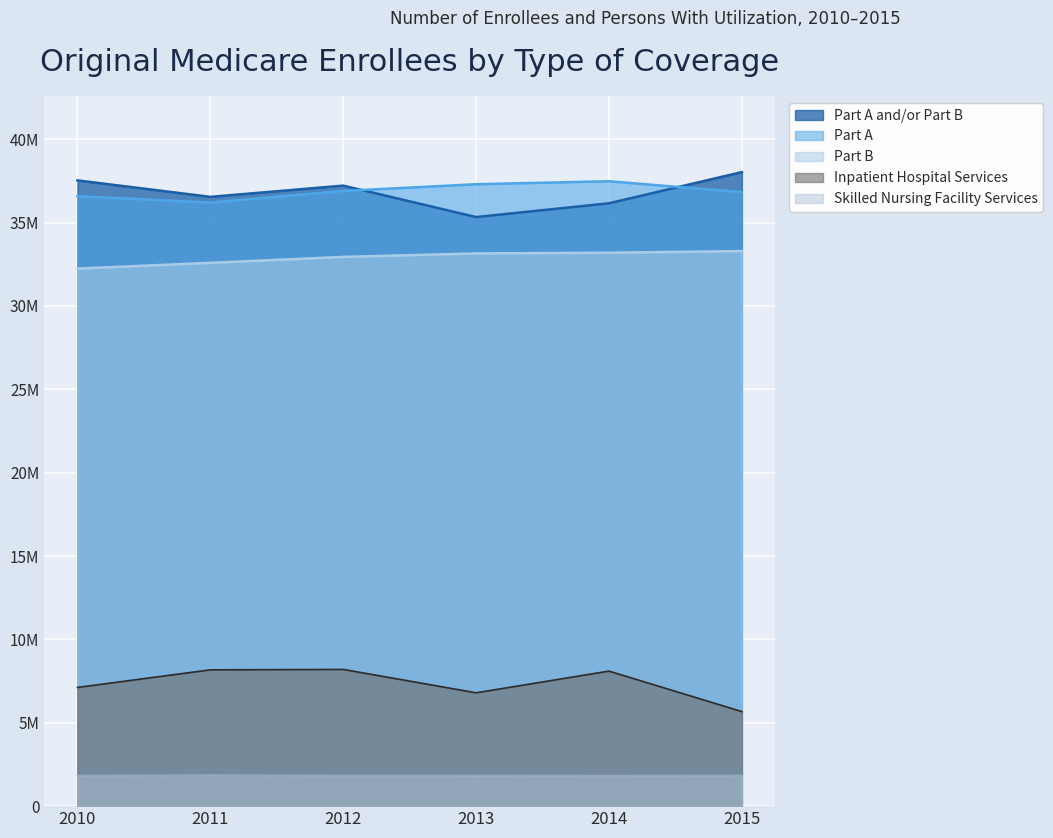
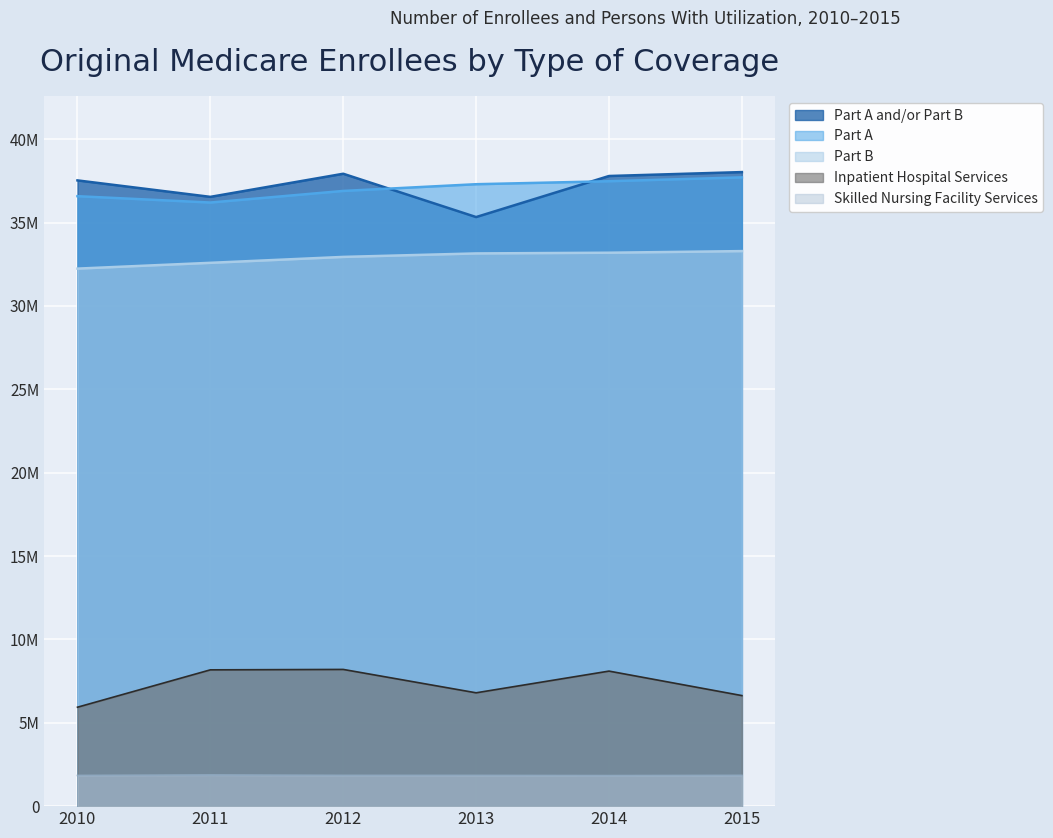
Inpatient Hospital Services, 2010: 7100000 -> 5900000
Part A and/or Part B, 2012: 37200000 -> 37900000
Part A and/or Part B, 2014: 36200000 -> 37800000
Part A, 2015: 36800000 -> 37700000
Inpatient Hospital Services, 2015: 5700000 -> 6600000
